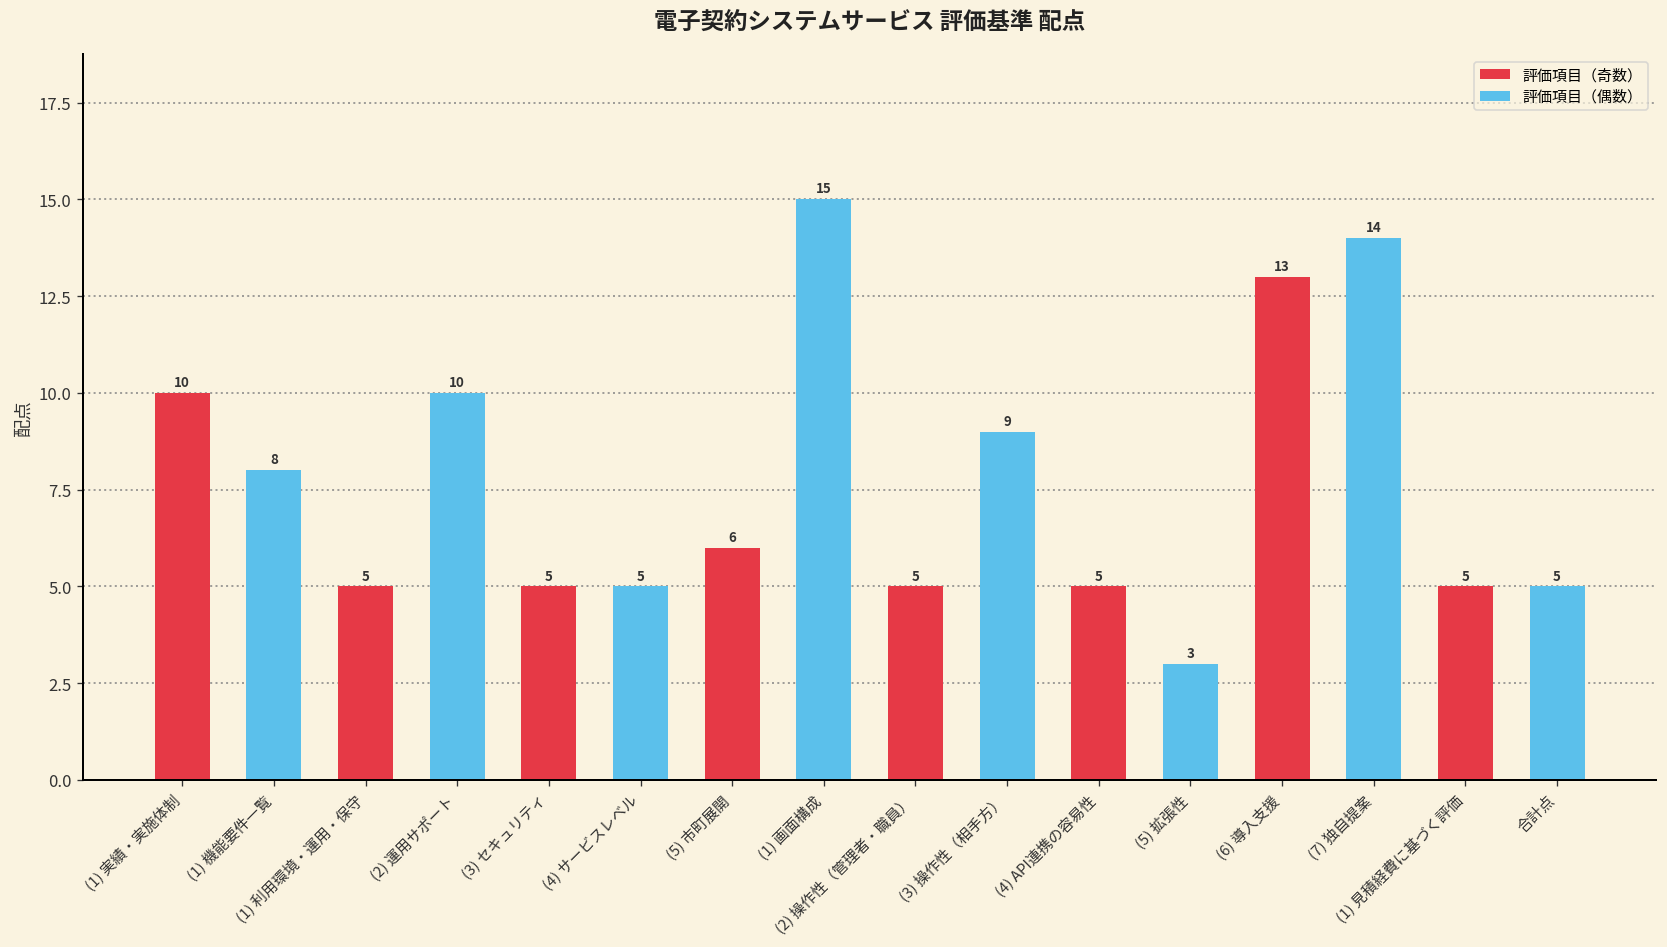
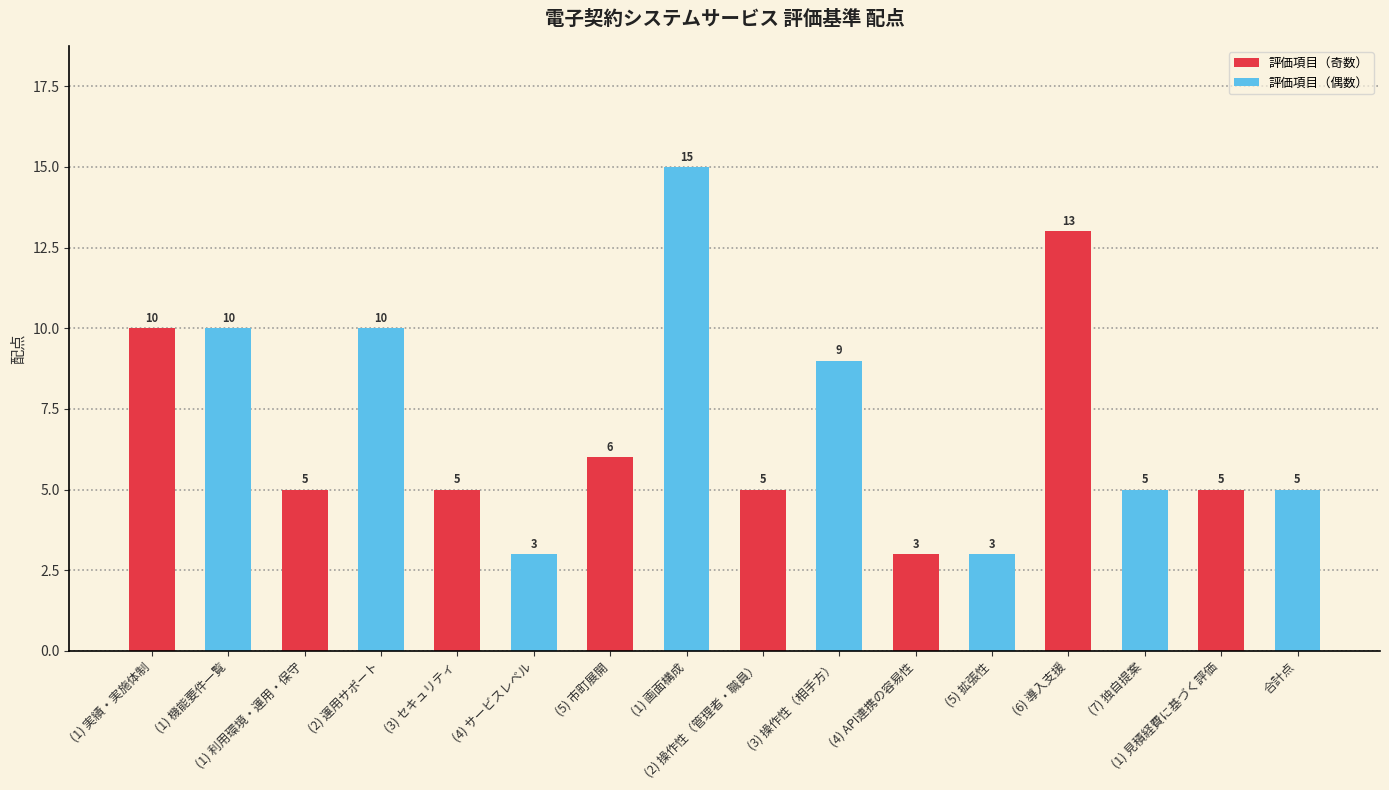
(1) 機能要件一覧: 8 -> 10
(4) サービスレベル: 5 -> 3
(4) API連携の容易性: 5 -> 3
(7) 独自提案: 14 -> 5
